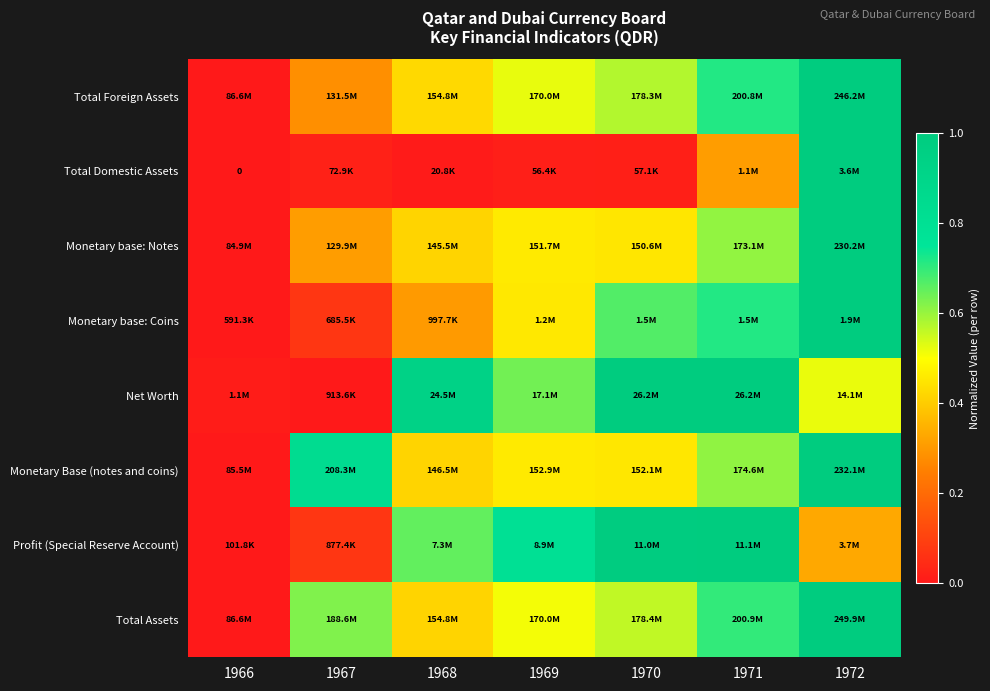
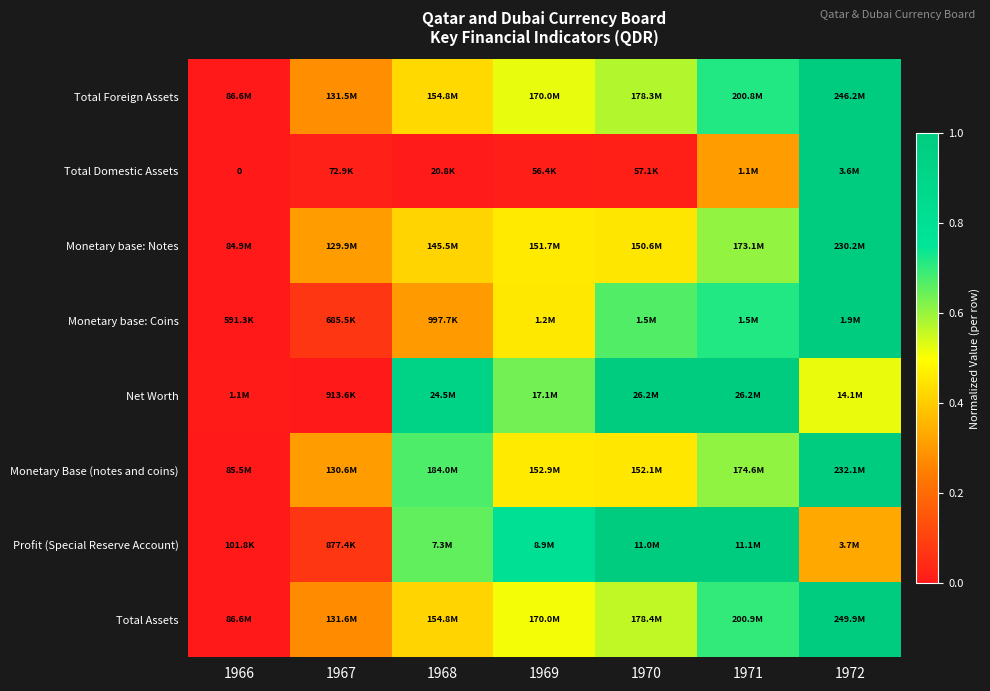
Monetary Base (notes and coins), 1967: 208.3M -> 130.6M
Monetary Base (notes and coins), 1968: 146.5M -> 184.0M
Total Assets, 1967: 188.6M -> 131.6M
